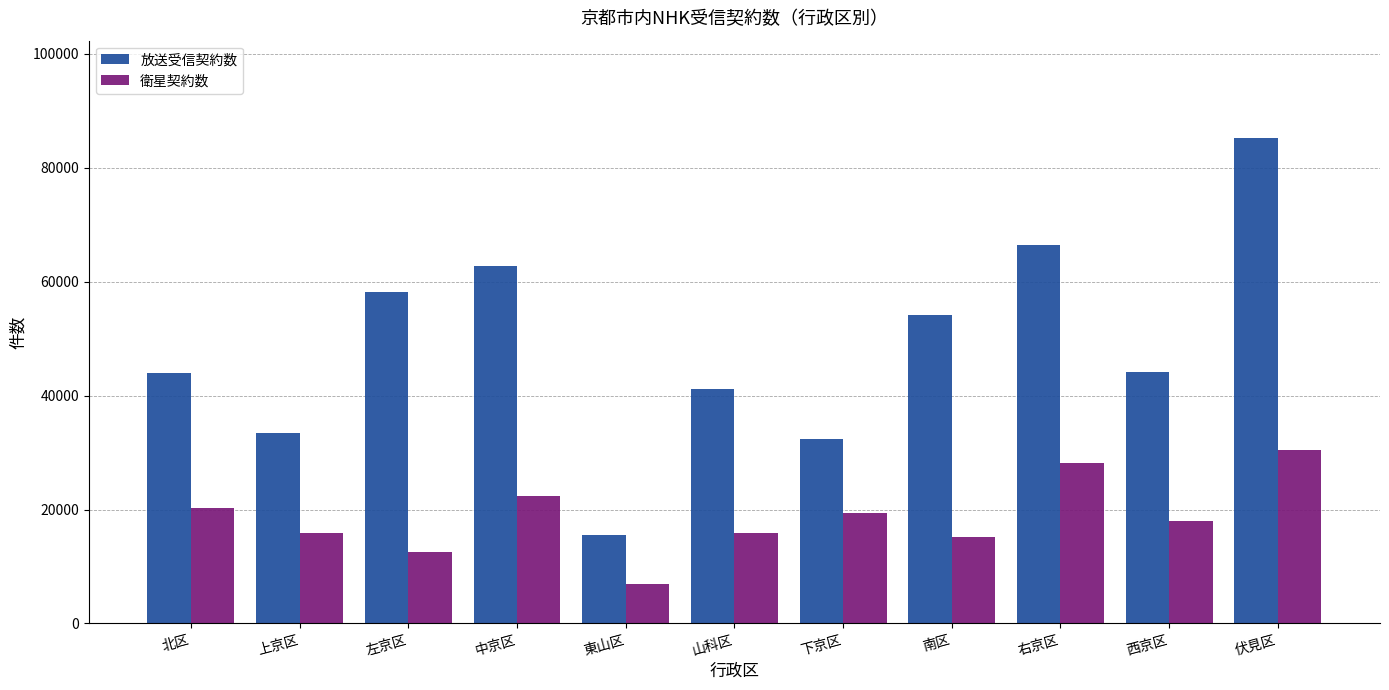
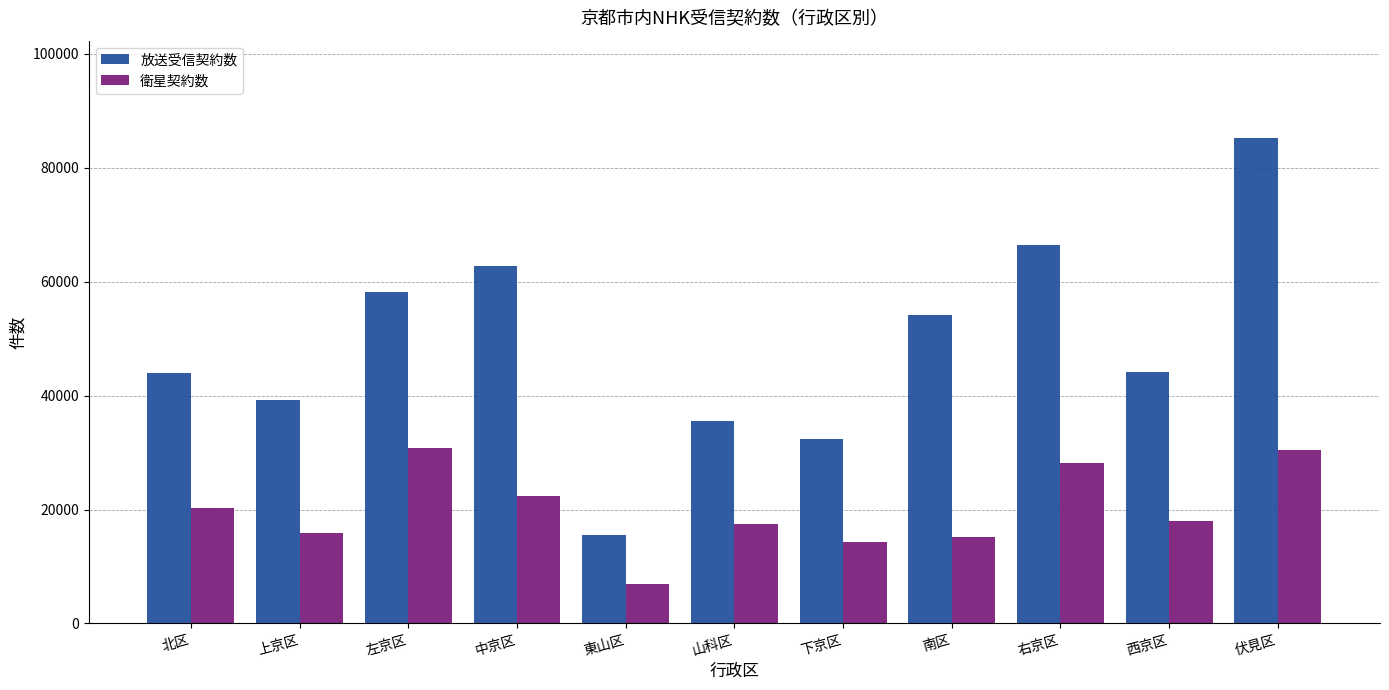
放送受信契約数, 上京区: 33000 -> 39000
衛星契約数, 左京区: 13000 -> 31000
放送受信契約数, 山科区: 41000 -> 36000
衛星契約数, 山科区: 16000 -> 18000
衛星契約数, 下京区: 19000 -> 14000
